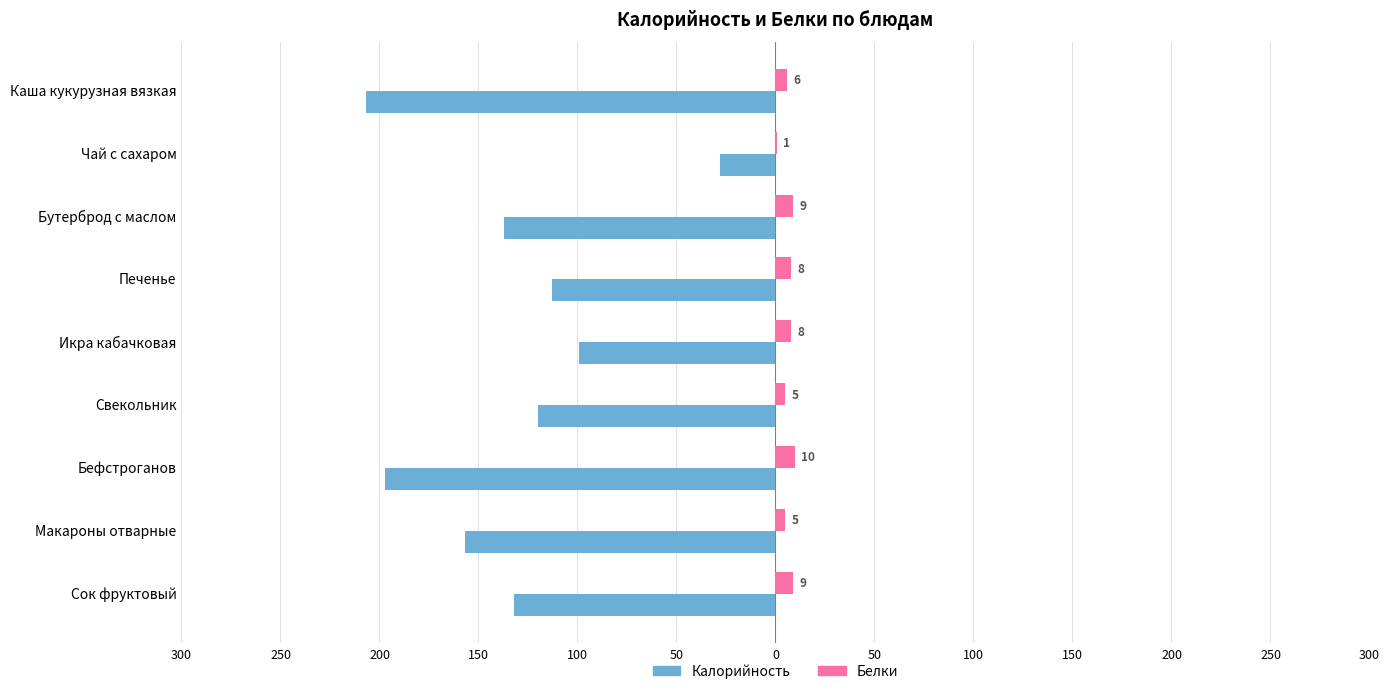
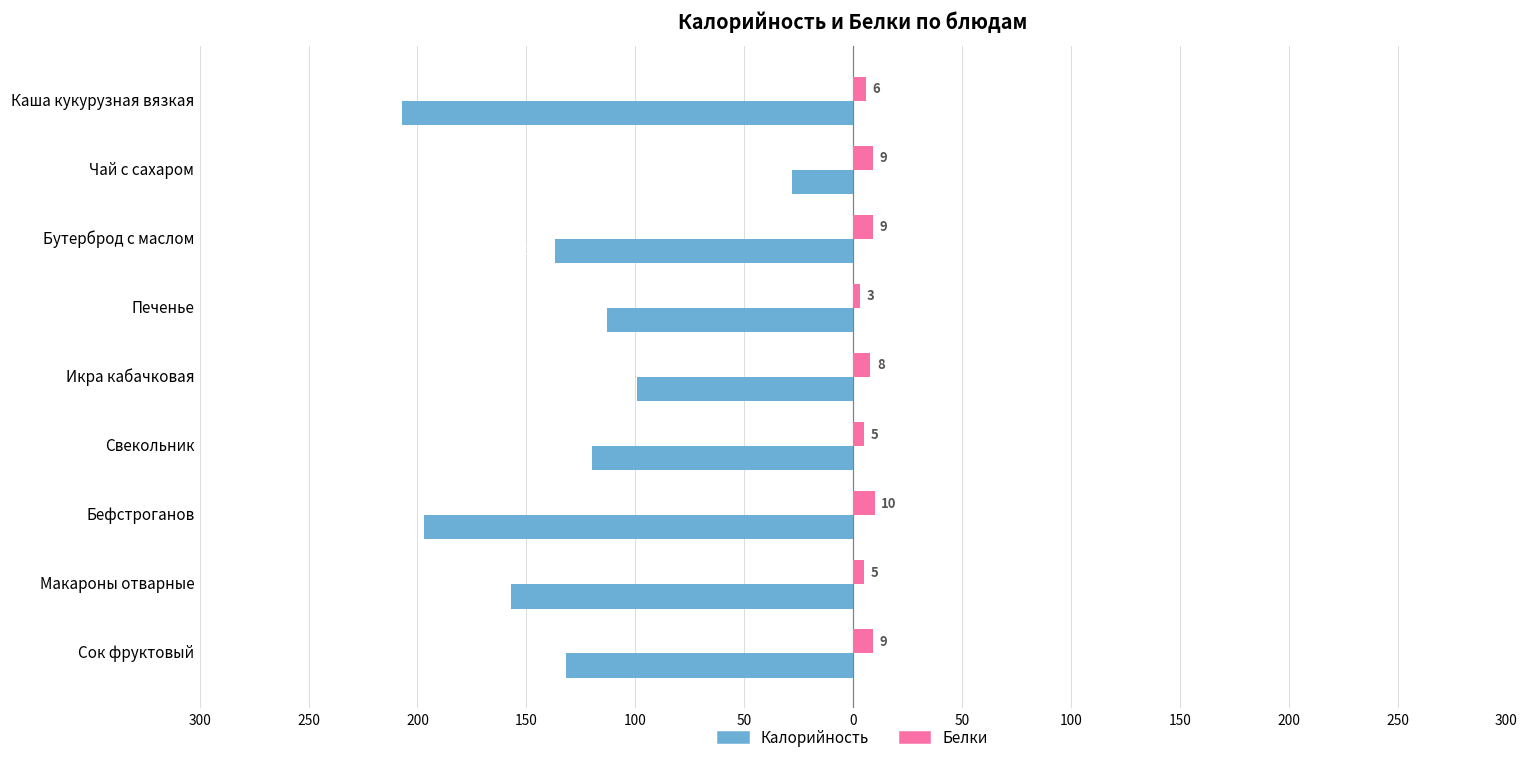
Белки, Чай с сахаром: 1 -> 9
Белки, Печенье: 8 -> 3
